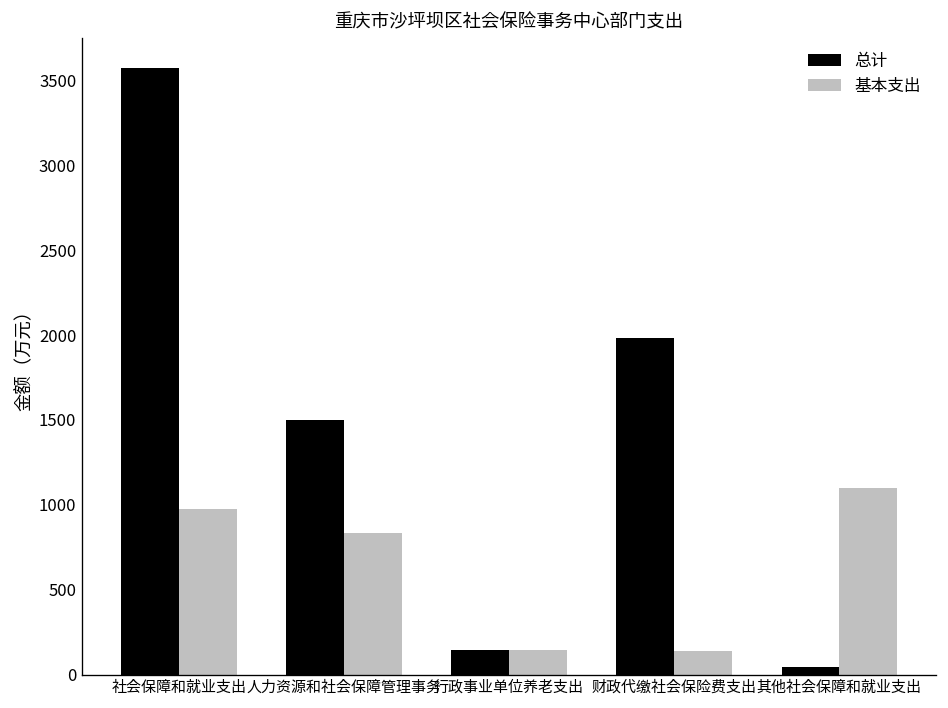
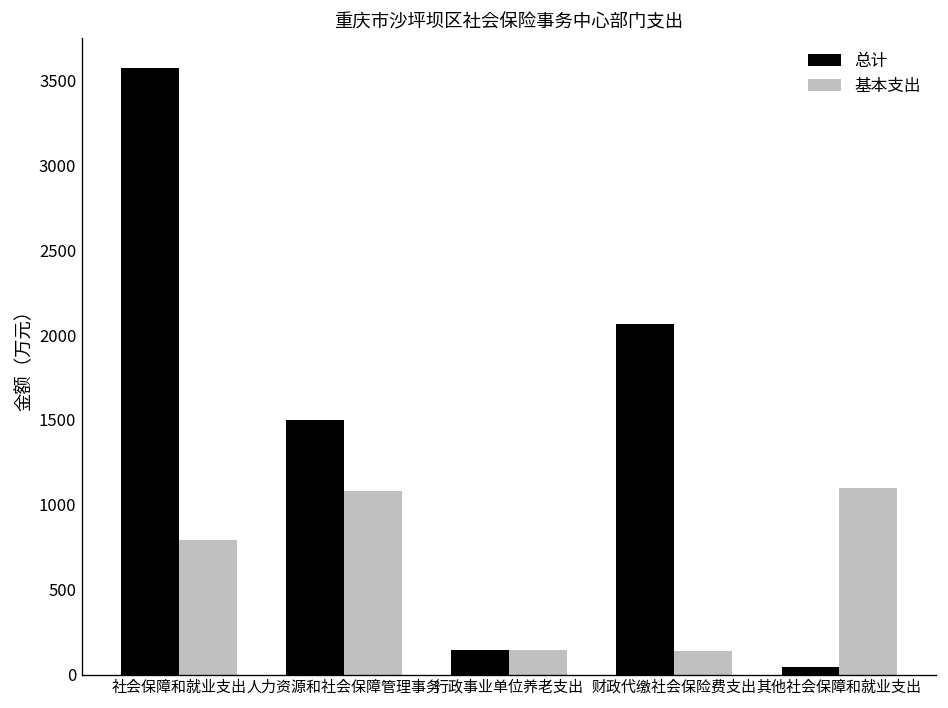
基本支出, 社会保障和就业支出: 980 -> 790
基本支出, 人力资源和社会保障管理事务: 830 -> 1080
总计, 财政代缴社会保险费支出: 1980 -> 2060
